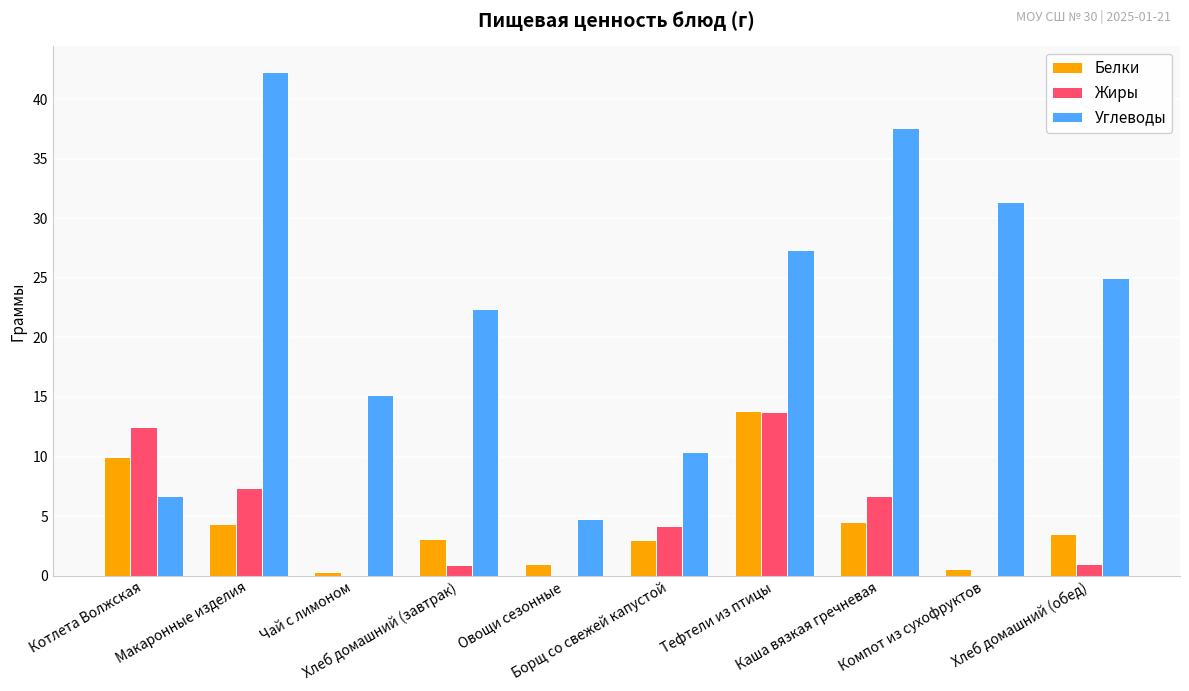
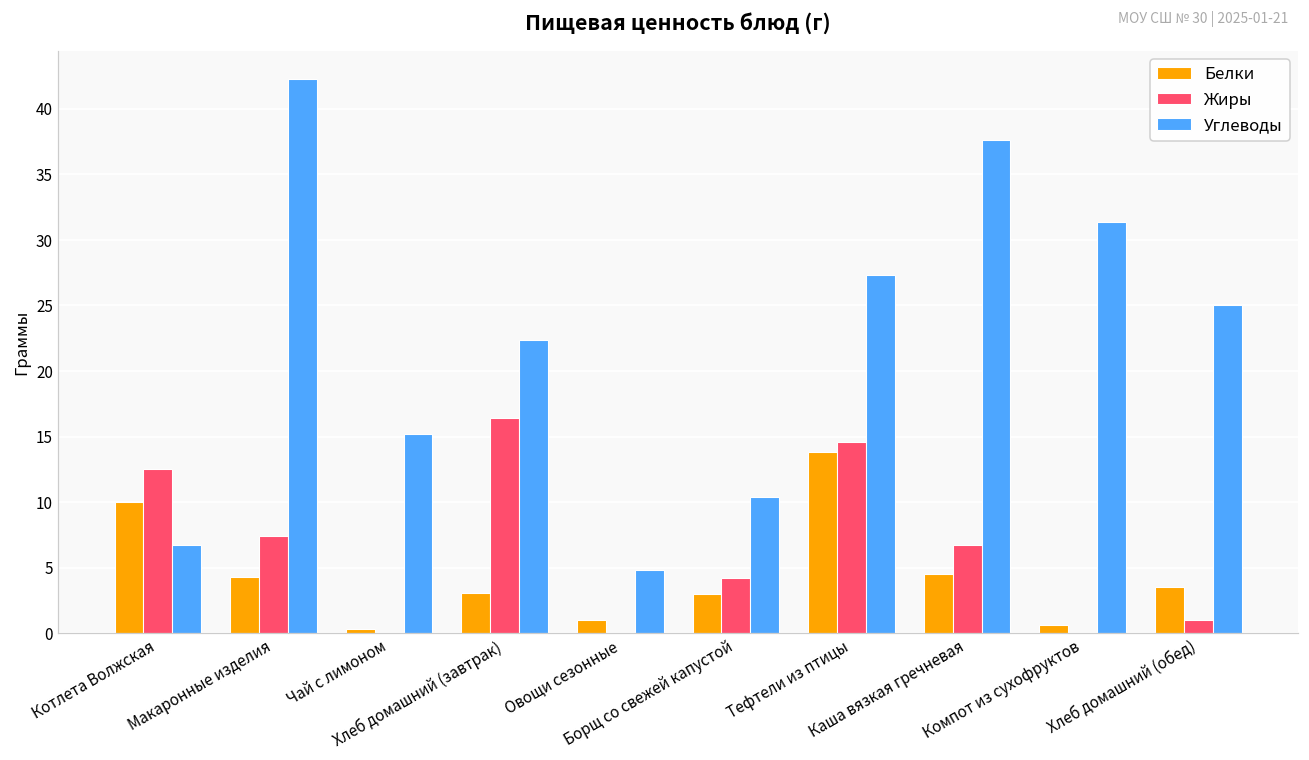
Жиры, Хлеб домашний (завтрак): 0.9 -> 16.4
Жиры, Тефтели из птицы: 13.7 -> 14.6
